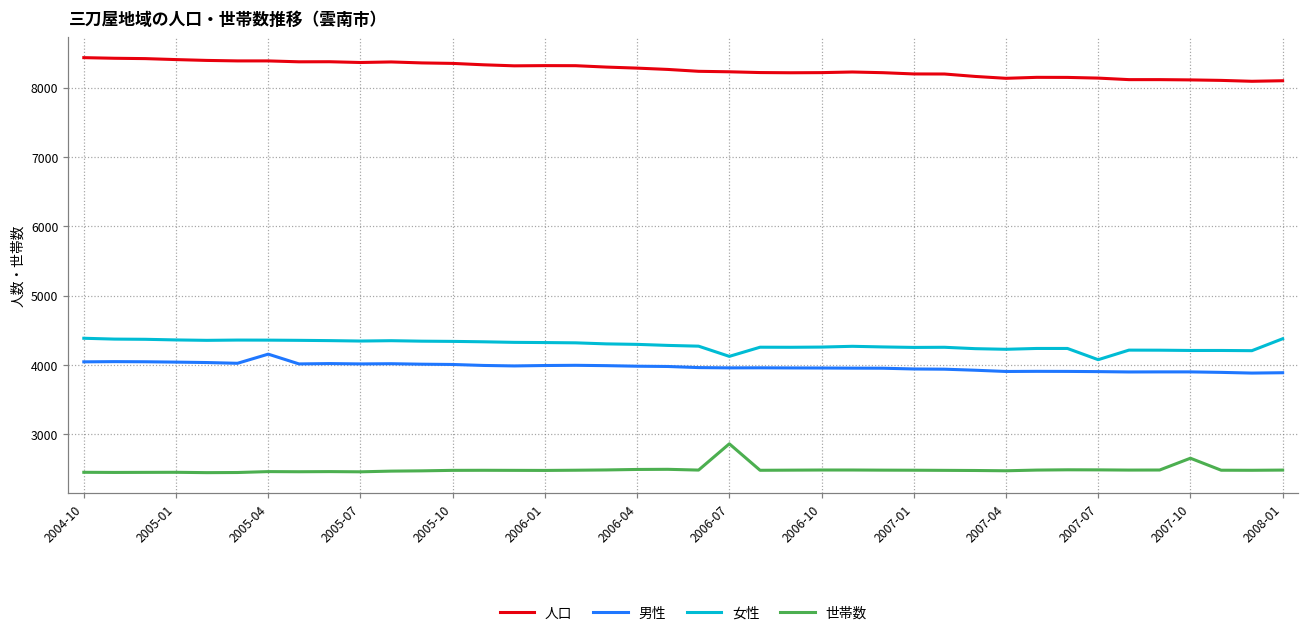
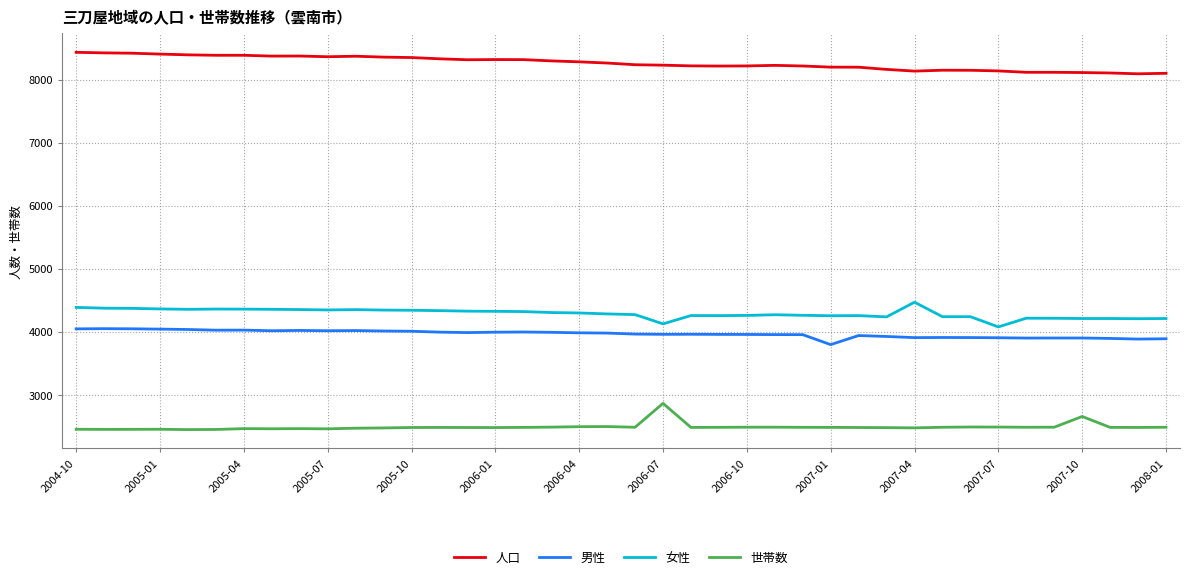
男性, 2005-04: 4200 -> 4000
男性, 2007-01: 3900 -> 3800
女性, 2007-04: 4200 -> 4500
女性, 2008-01: 4400 -> 4200
